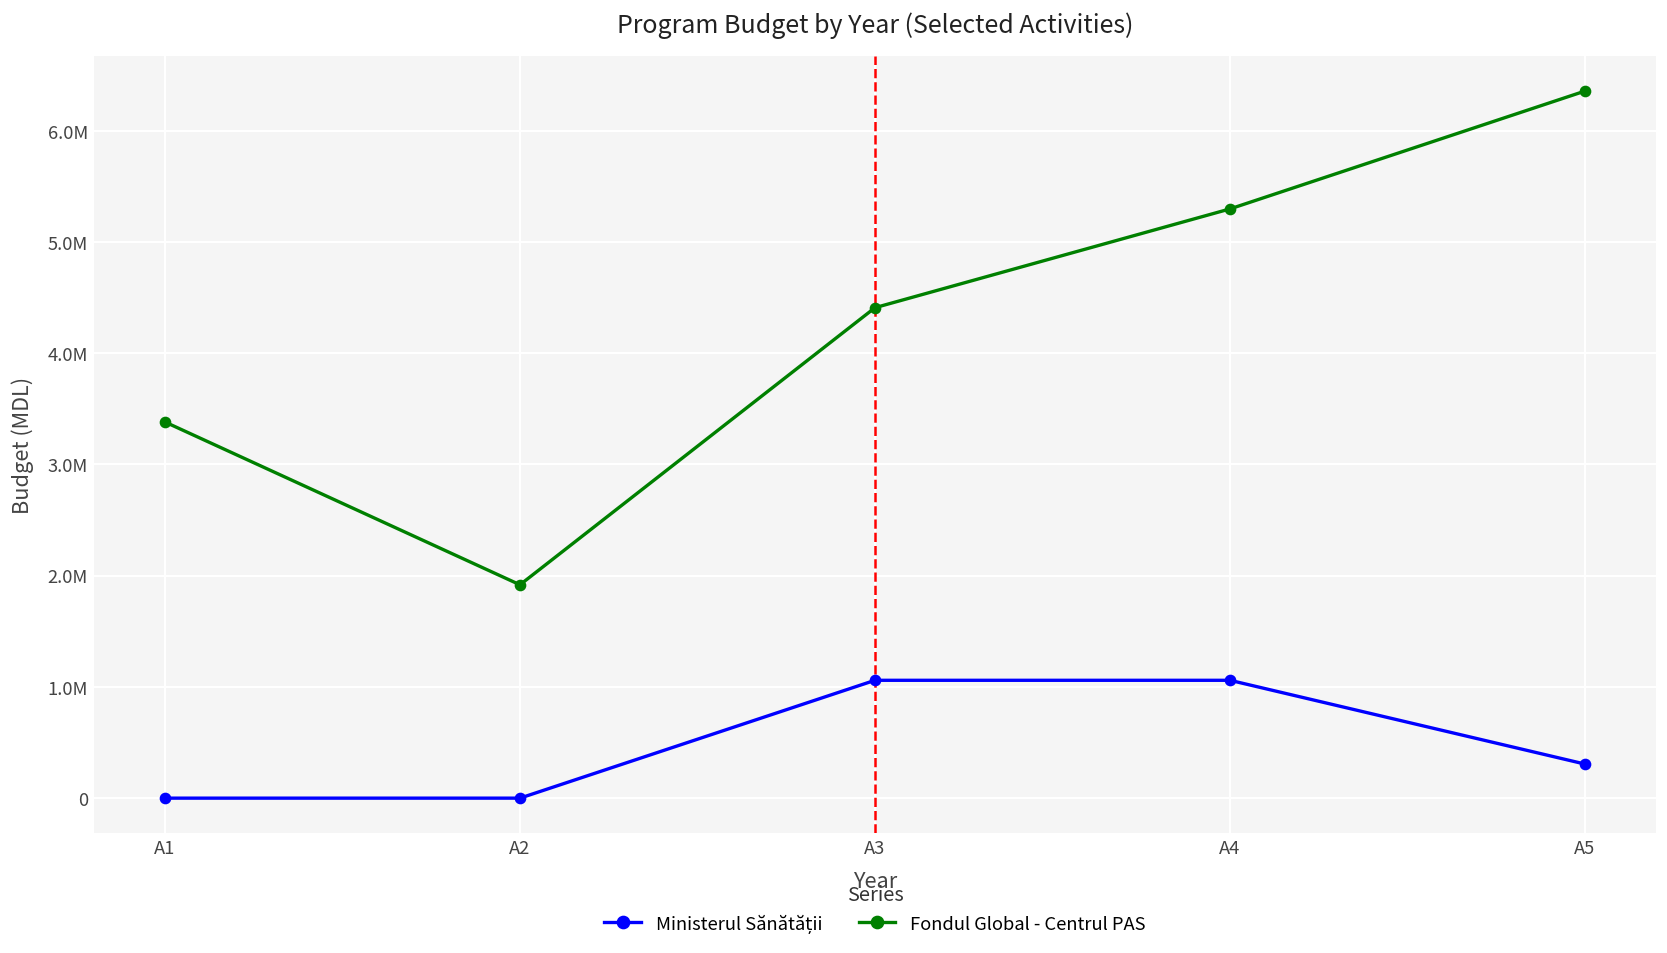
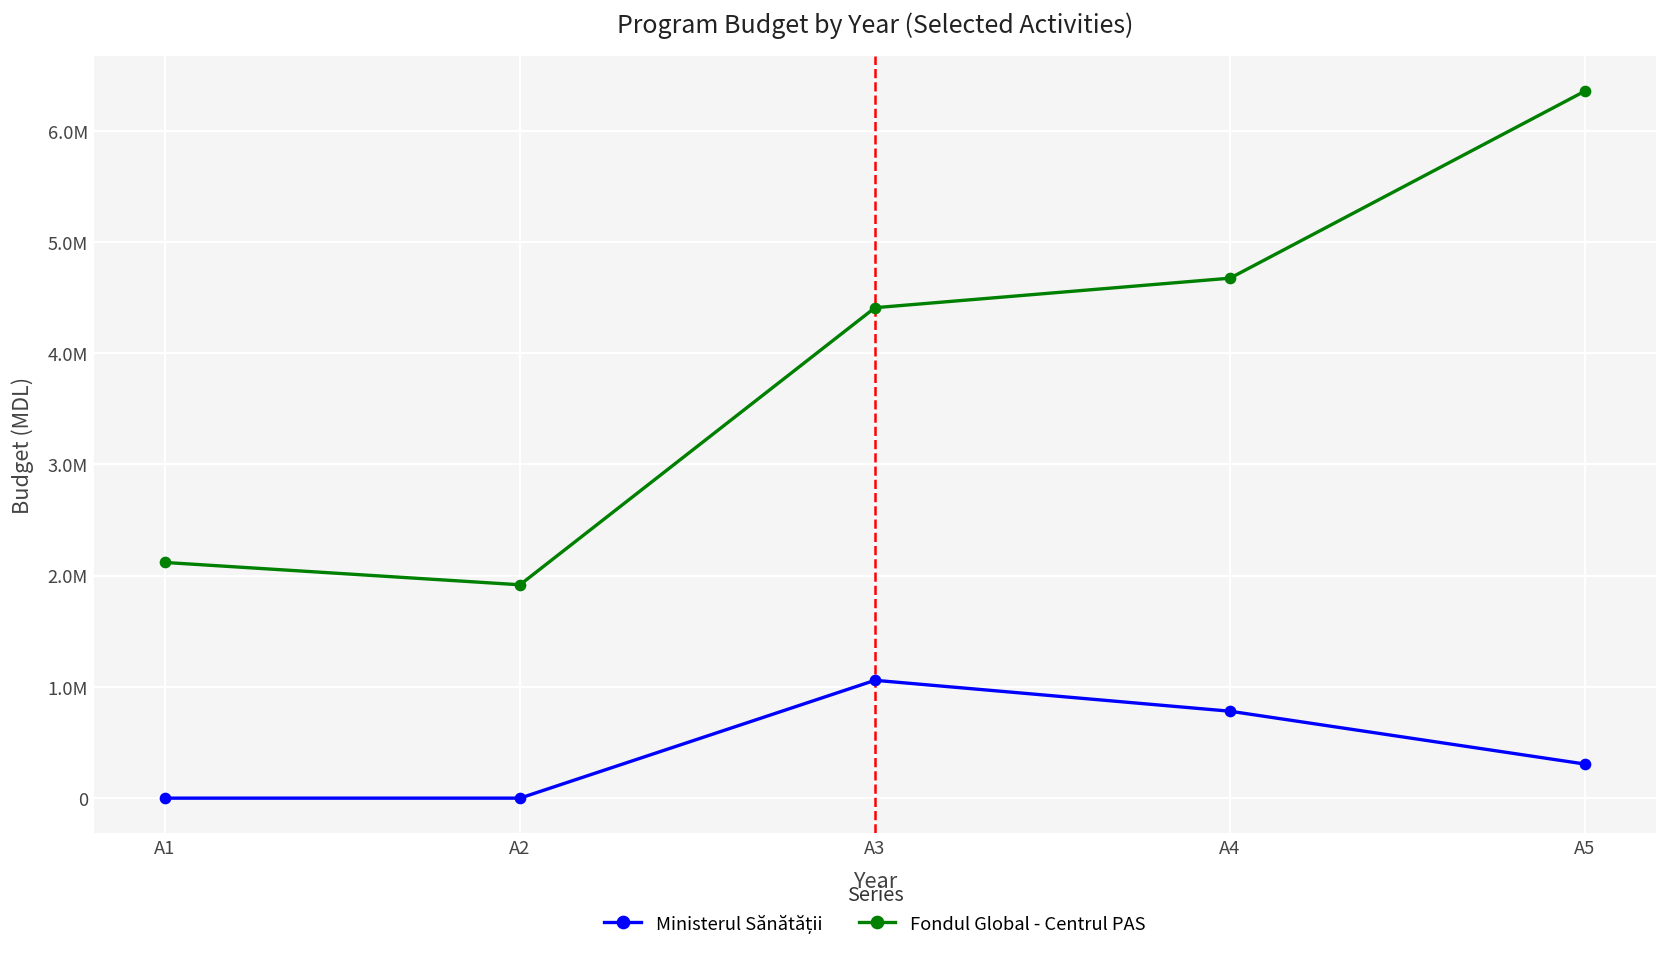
Fondul Global - Centrul PAS, A1: 3400000 -> 2100000
Ministerul Sănătății, A4: 1100000 -> 800000
Fondul Global - Centrul PAS, A4: 5300000 -> 4700000
